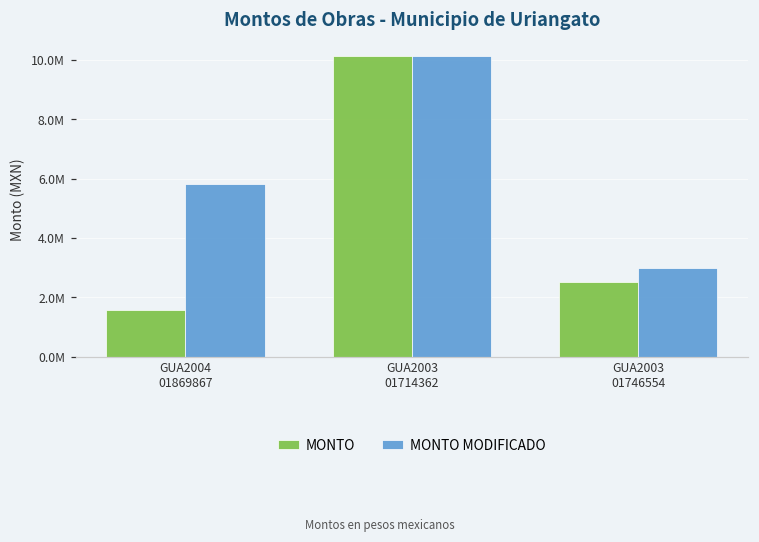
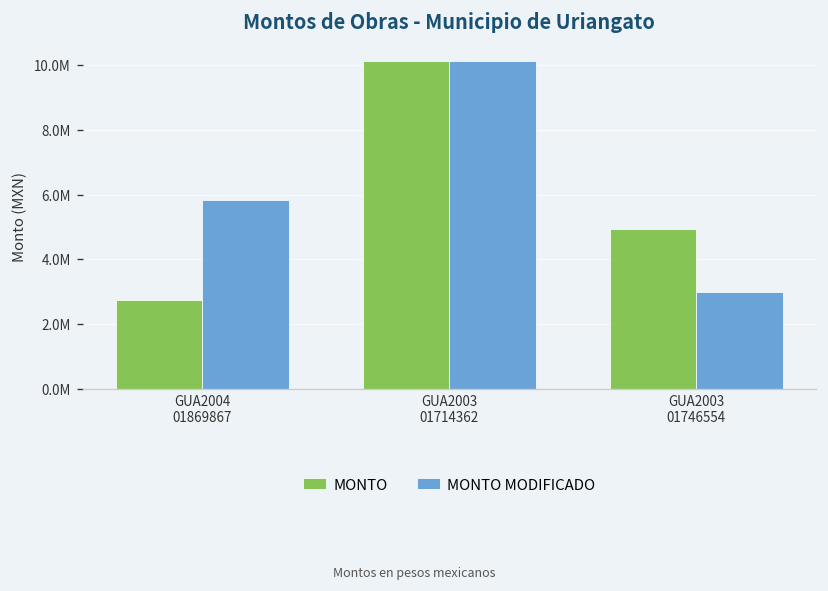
MONTO, GUA2004 01869867: 1600000 -> 2700000
MONTO, GUA2003 01746554: 2500000 -> 4900000
